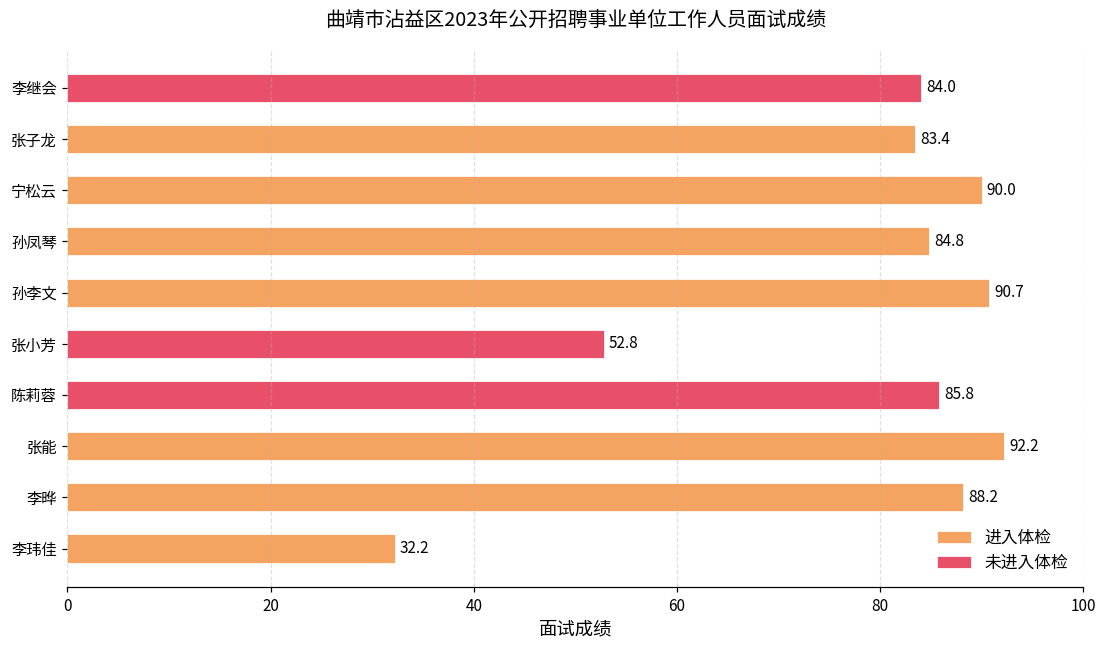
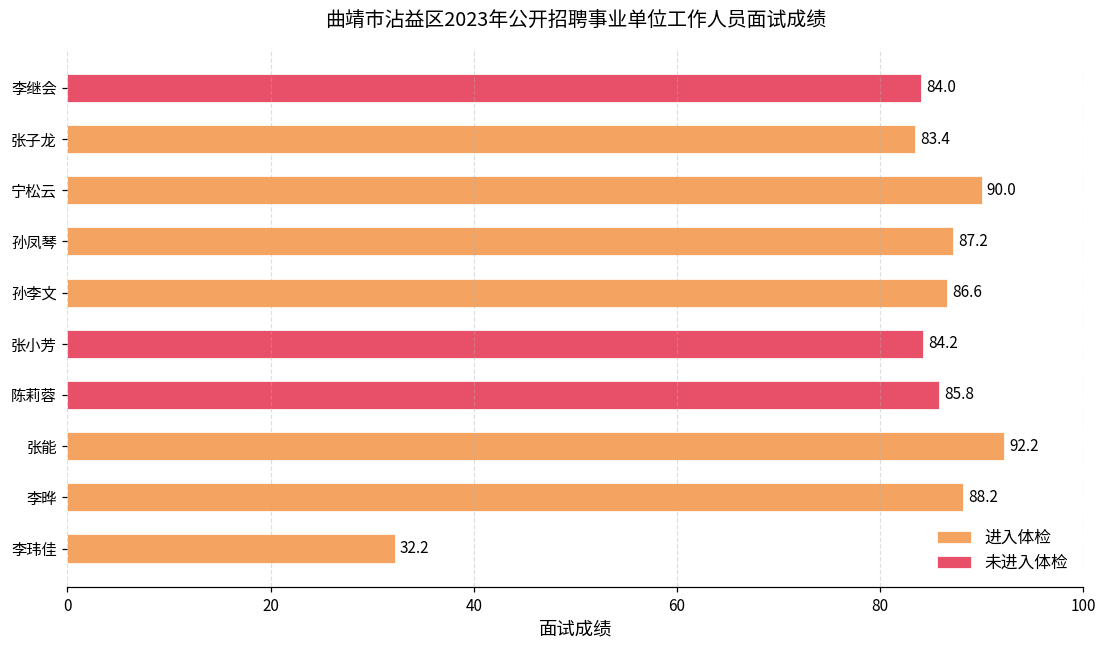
进入体检, 孙凤琴: 84.8 -> 87.2
进入体检, 孙李文: 90.7 -> 86.6
未进入体检, 张小芳: 52.8 -> 84.2
